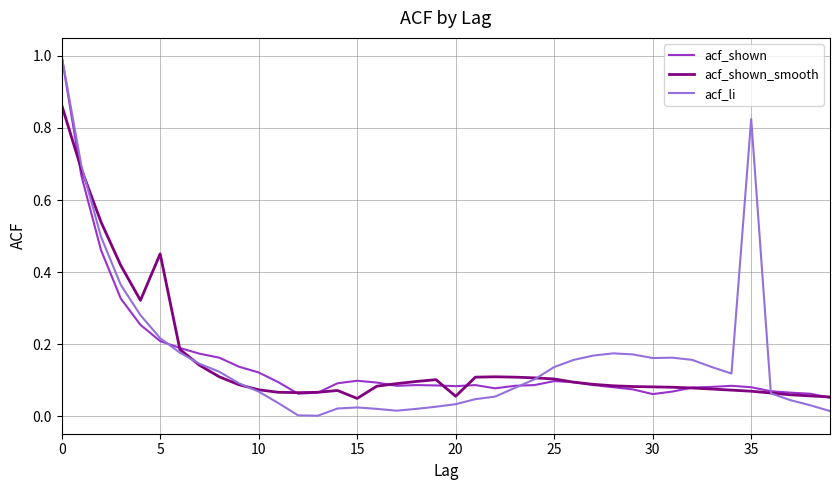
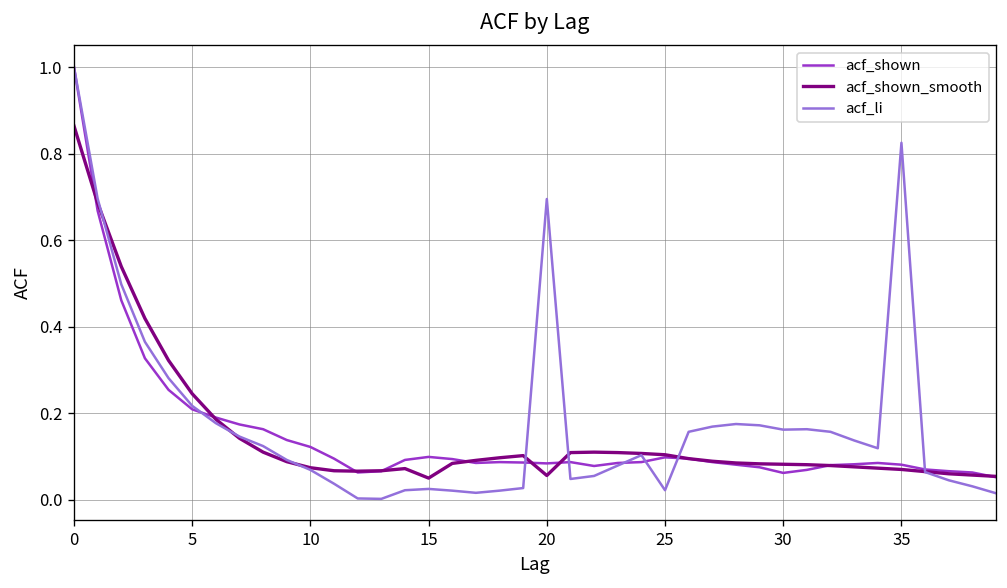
acf_shown_smooth, 5: 0.45 -> 0.25
acf_li, 20: 0.03 -> 0.70
acf_li, 25: 0.14 -> 0.02
